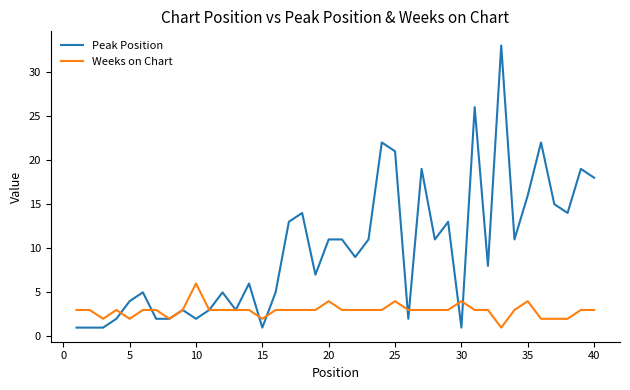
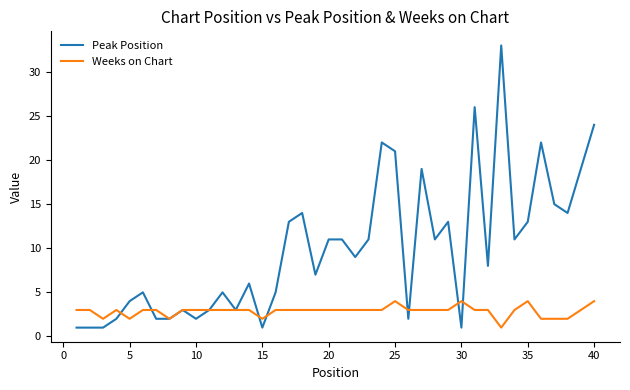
Weeks on Chart, 10: 6 -> 3
Weeks on Chart, 20: 4 -> 3
Peak Position, 35: 16 -> 13
Peak Position, 40: 18 -> 24
Weeks on Chart, 40: 3 -> 4
